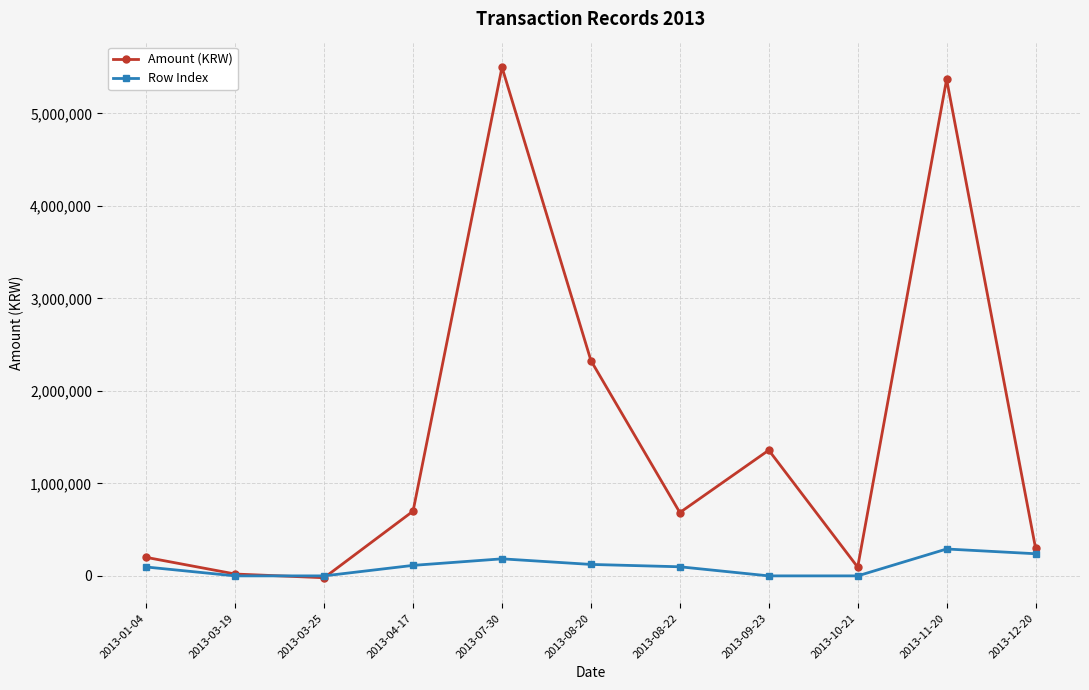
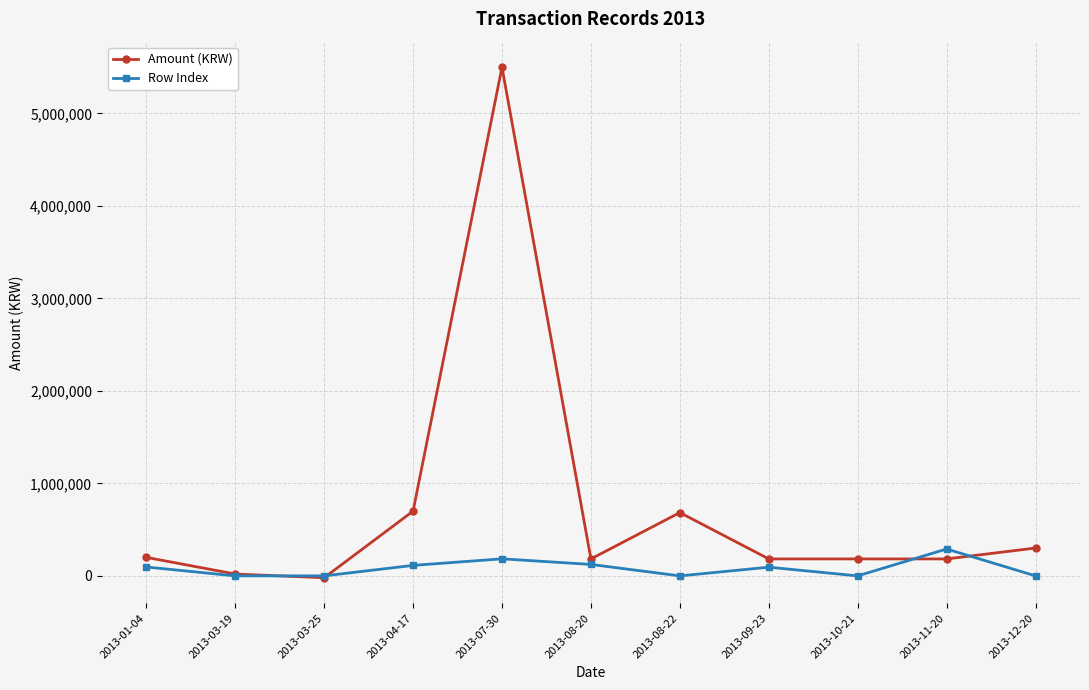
Amount (KRW), 2013-08-20: 2,300,000 -> 200,000
Row Index, 2013-08-22: 100,000 -> 0
Amount (KRW), 2013-09-23: 1,400,000 -> 200,000
Row Index, 2013-09-23: 0 -> 100,000
Amount (KRW), 2013-10-21: 100,000 -> 200,000
Amount (KRW), 2013-11-20: 5,400,000 -> 200,000
Row Index, 2013-12-20: 200,000 -> 0
